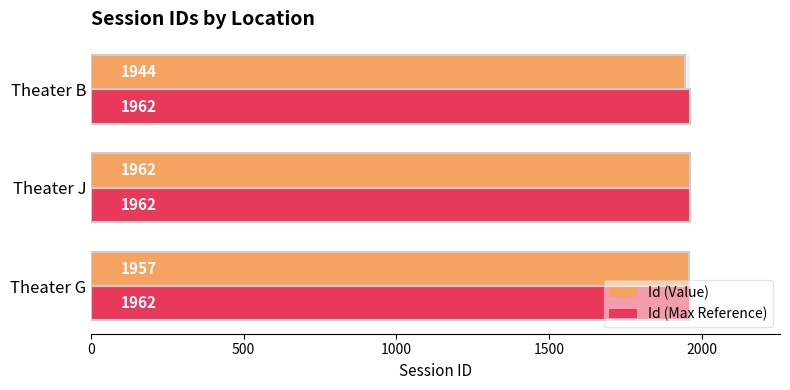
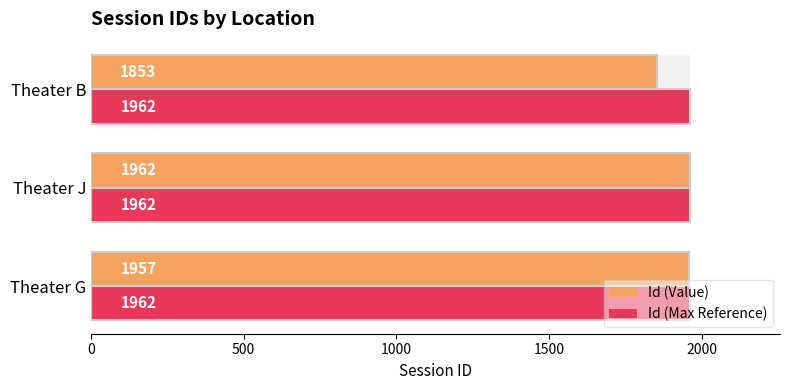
Id (Value), Theater B: 1944 -> 1853
